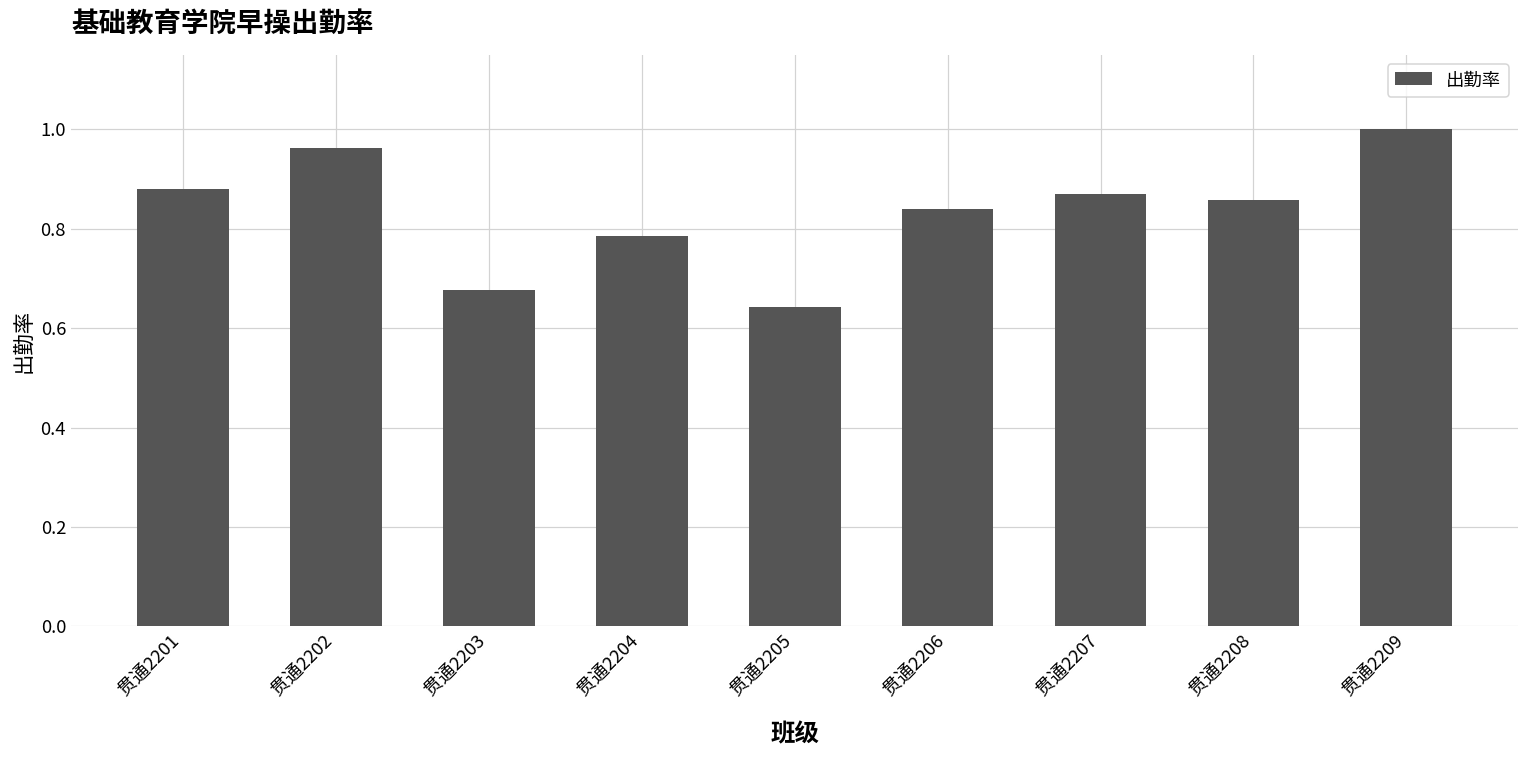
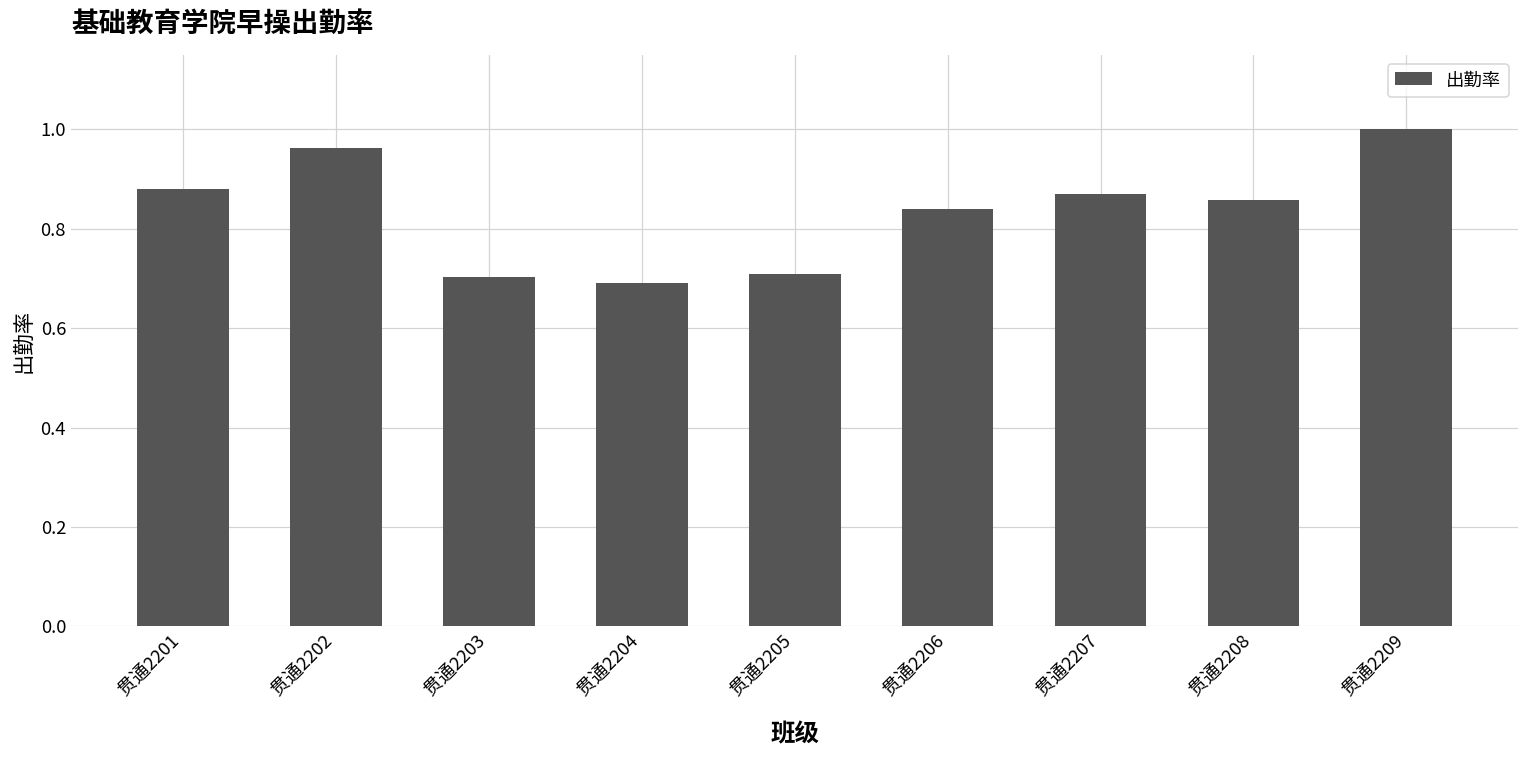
贯通2203: 0.68 -> 0.70
贯通2204: 0.79 -> 0.69
贯通2205: 0.64 -> 0.71
